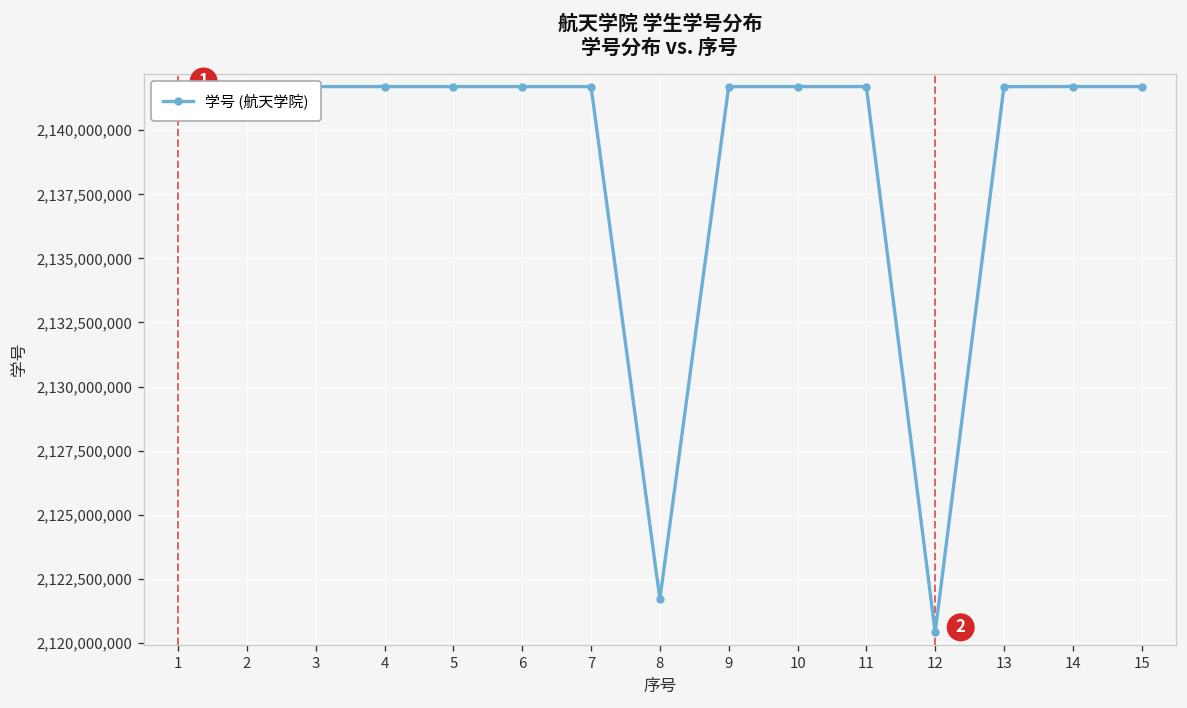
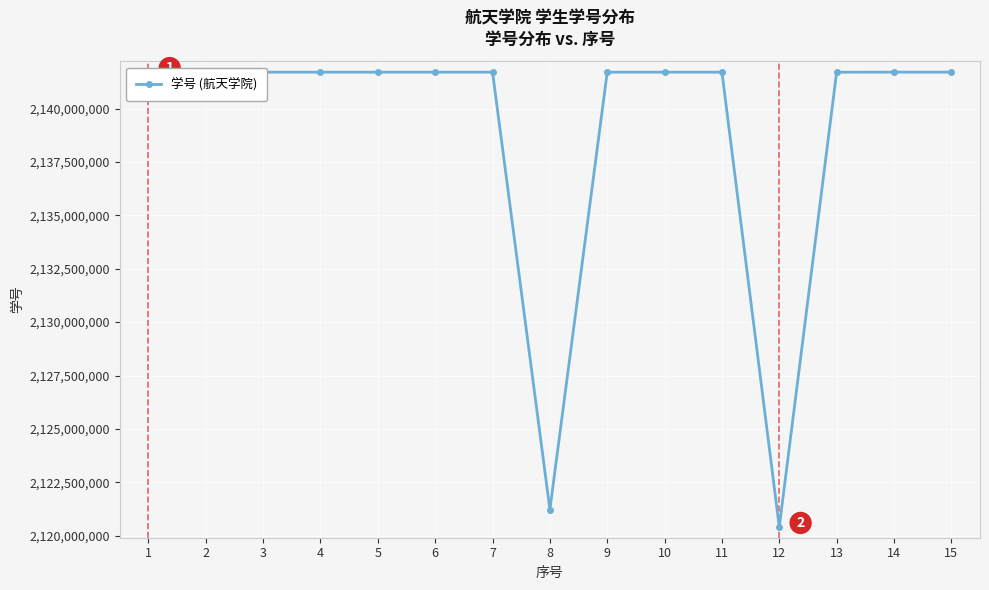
8: 2,121,700,000 -> 2,121,200,000
